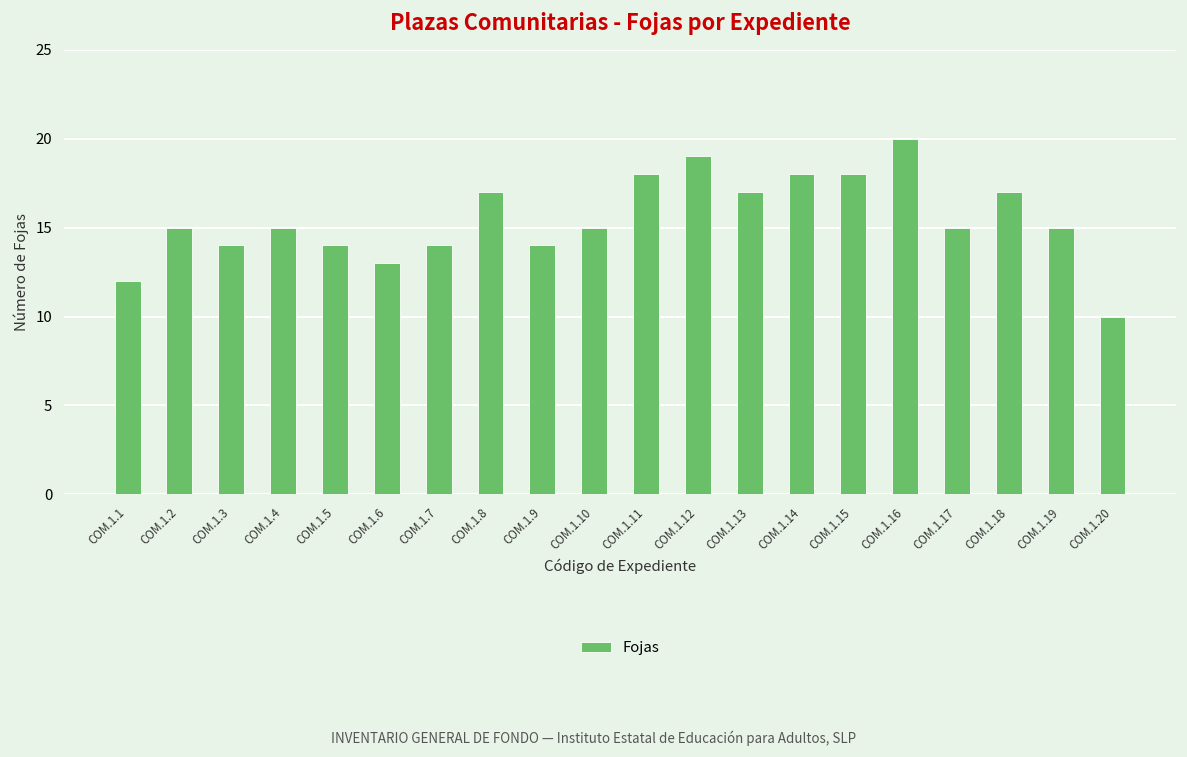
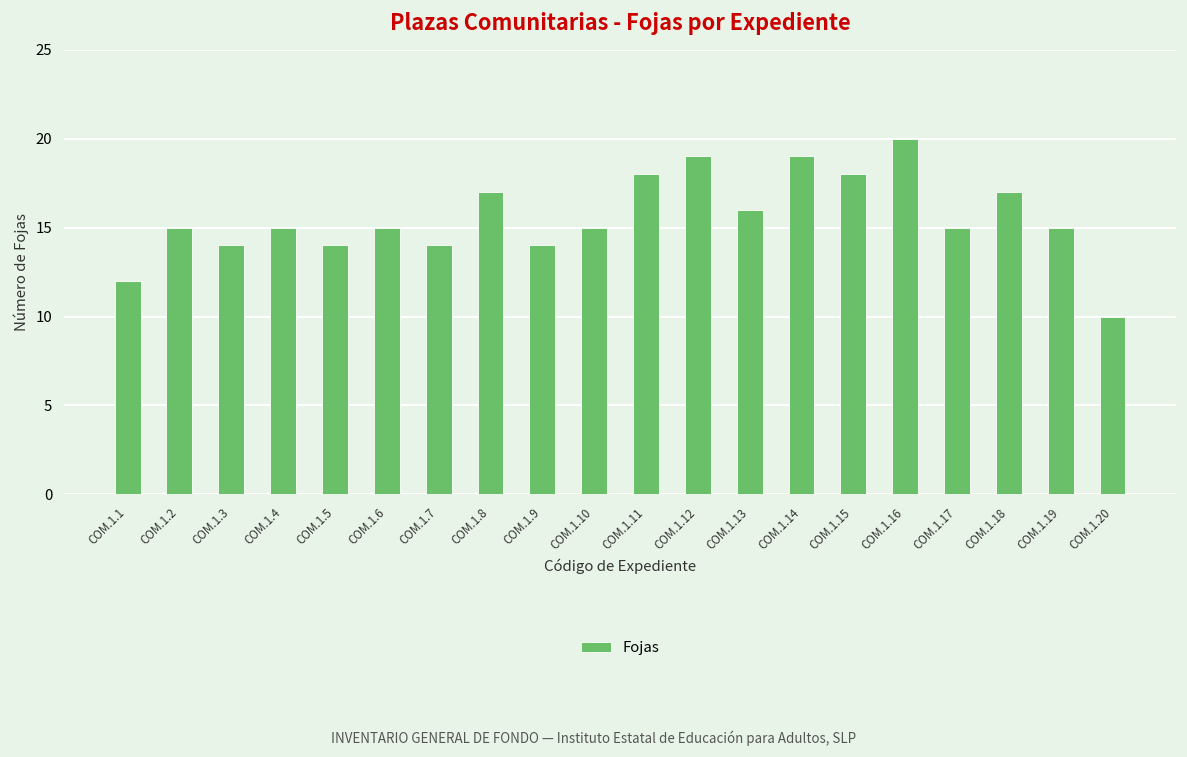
COM.1.6: 13 -> 15
COM.1.13: 17 -> 16
COM.1.14: 18 -> 19
